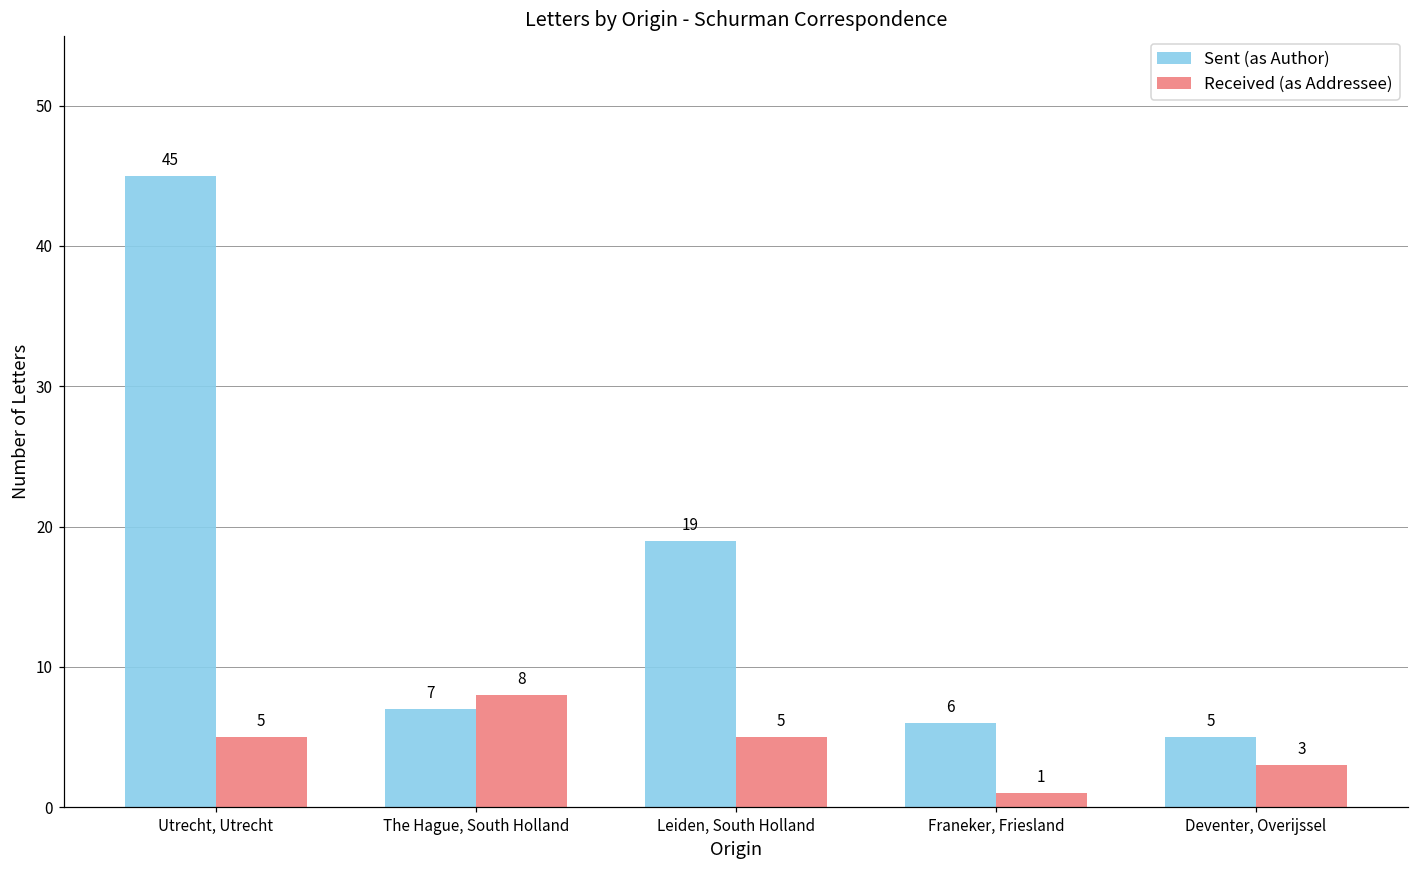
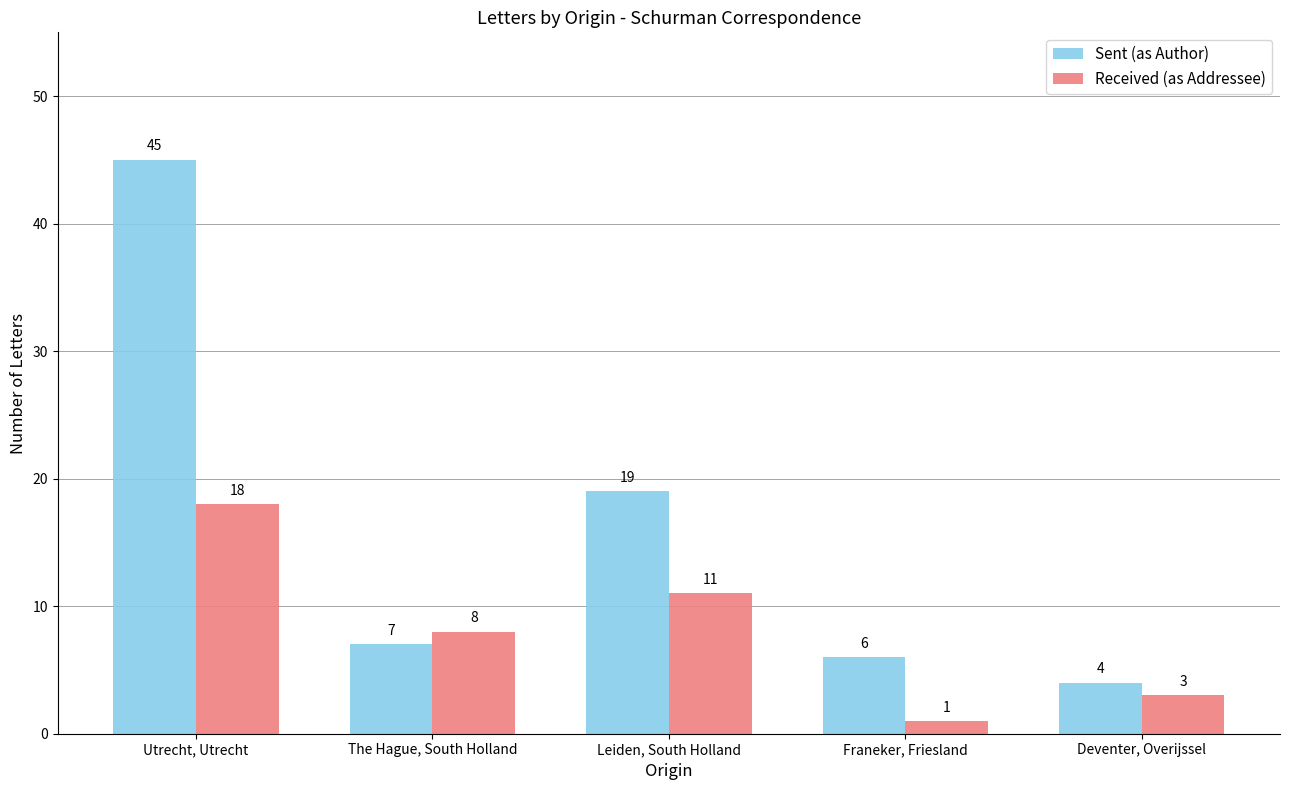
Received (as Addressee), Utrecht, Utrecht: 5 -> 18
Received (as Addressee), Leiden, South Holland: 5 -> 11
Sent (as Author), Deventer, Overijssel: 5 -> 4
